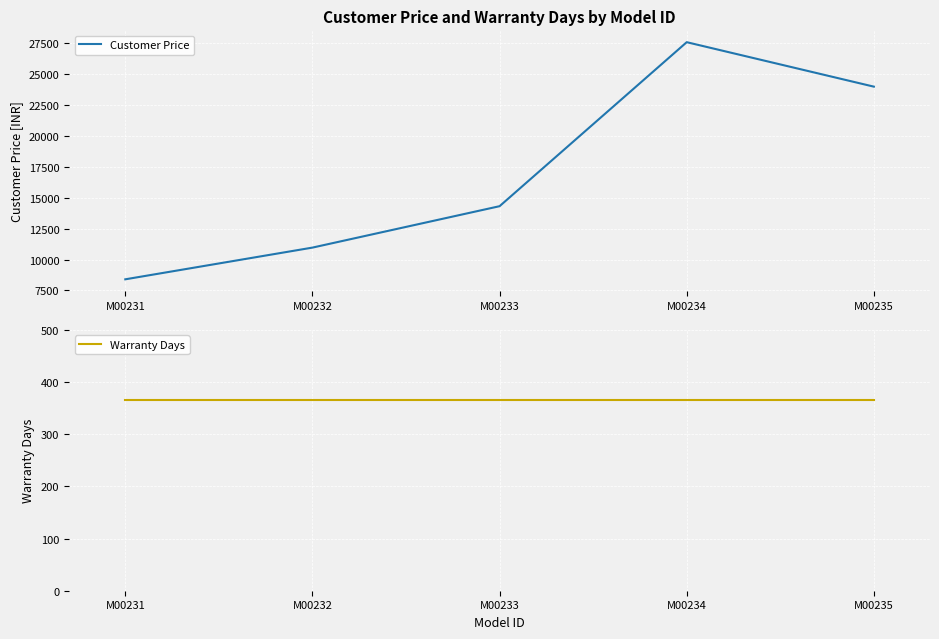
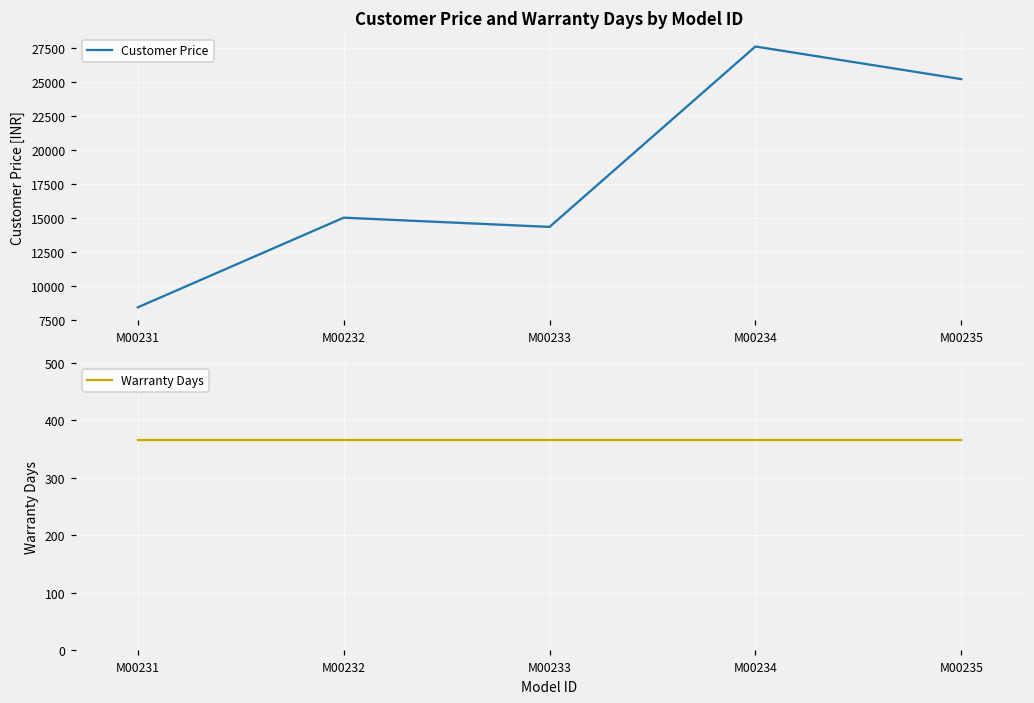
Customer Price and Warranty Days by Model ID, M00232: 11000 -> 15000
Customer Price and Warranty Days by Model ID, M00235: 24000 -> 25200
